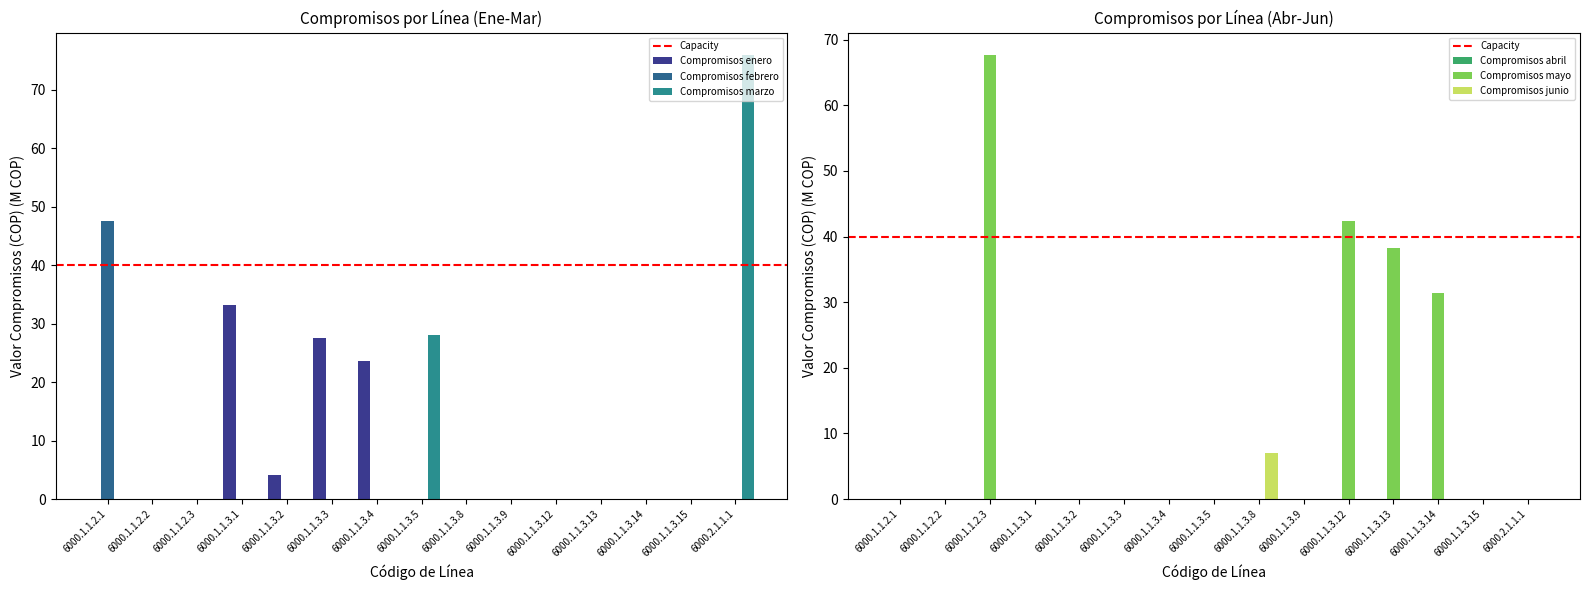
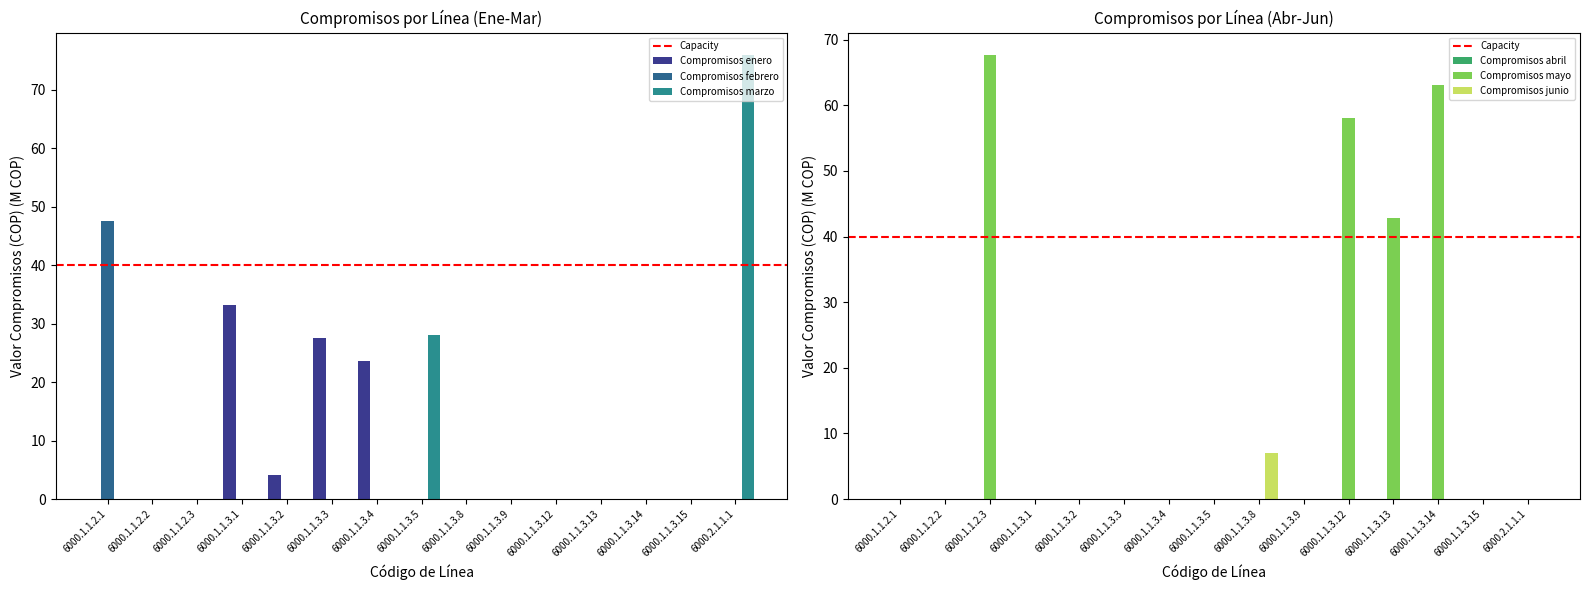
Compromisos por Línea (Abr-Jun), Compromisos mayo, 6000.1.1.3.12: 42 -> 58
Compromisos por Línea (Abr-Jun), Compromisos mayo, 6000.1.1.3.13: 38 -> 43
Compromisos por Línea (Abr-Jun), Compromisos mayo, 6000.1.1.3.14: 31 -> 63
